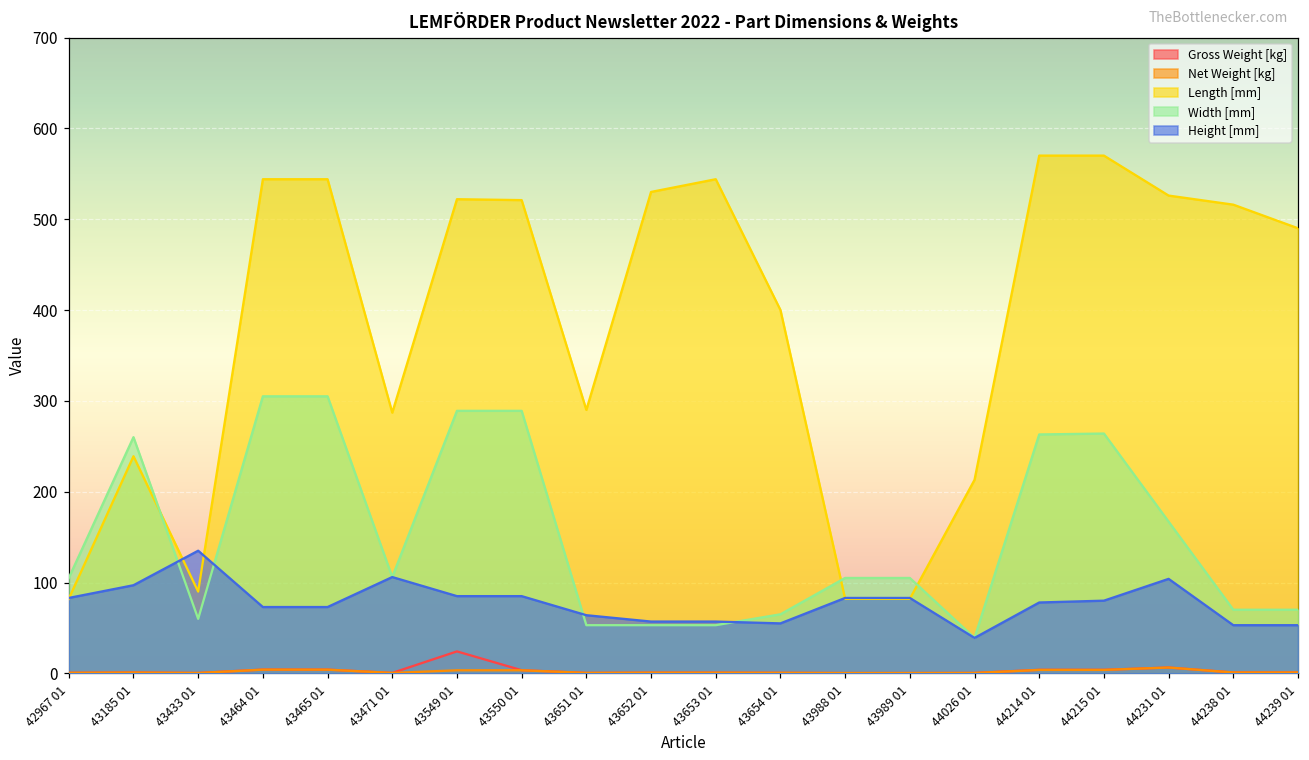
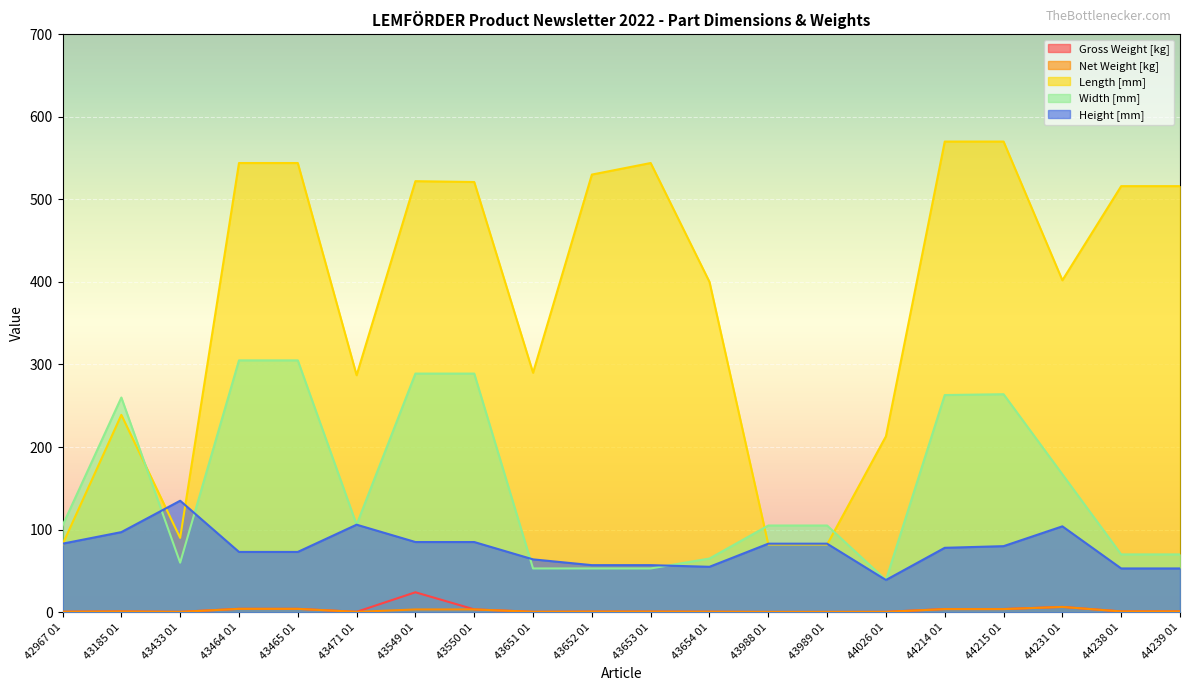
Length [mm], 44231 01: 530 -> 400
Length [mm], 44239 01: 490 -> 520
